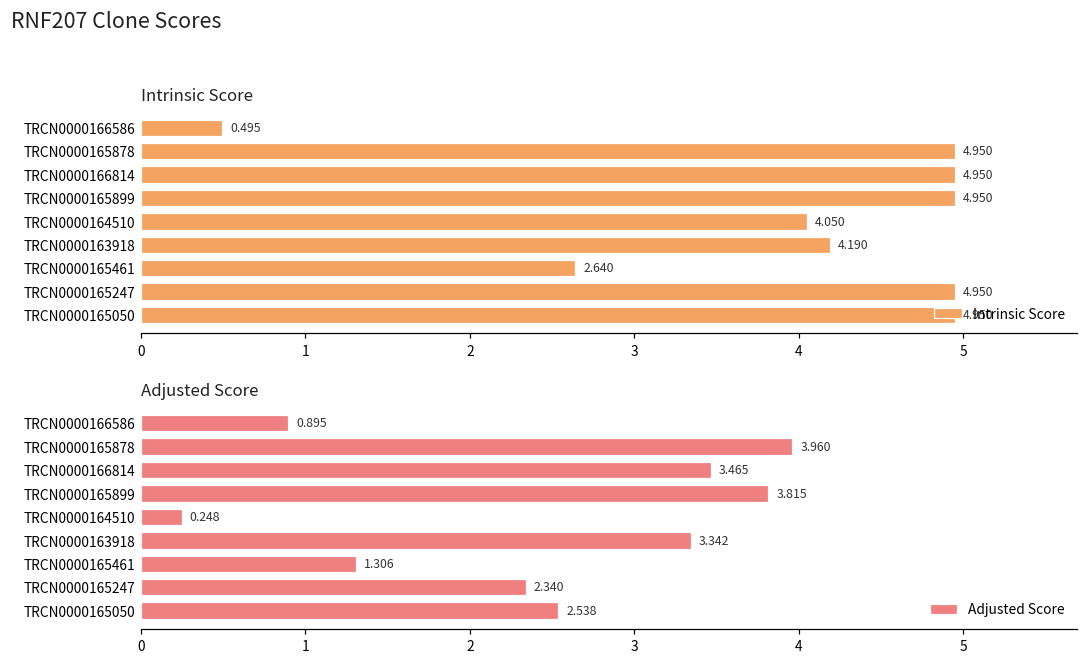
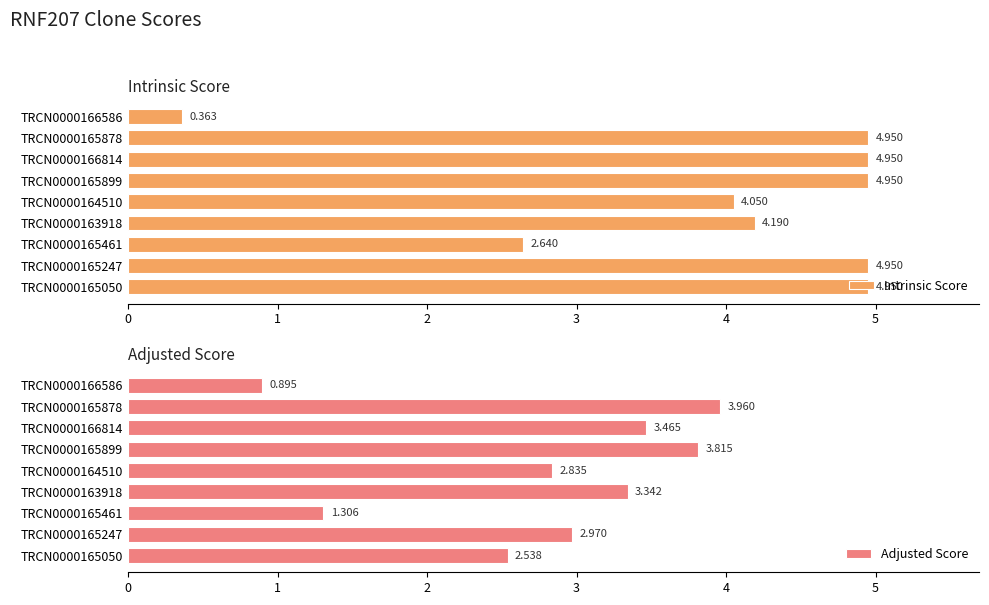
Intrinsic Score, TRCN0000166586: 0.495 -> 0.363
Adjusted Score, TRCN0000164510: 0.248 -> 2.835
Adjusted Score, TRCN0000165247: 2.340 -> 2.970
